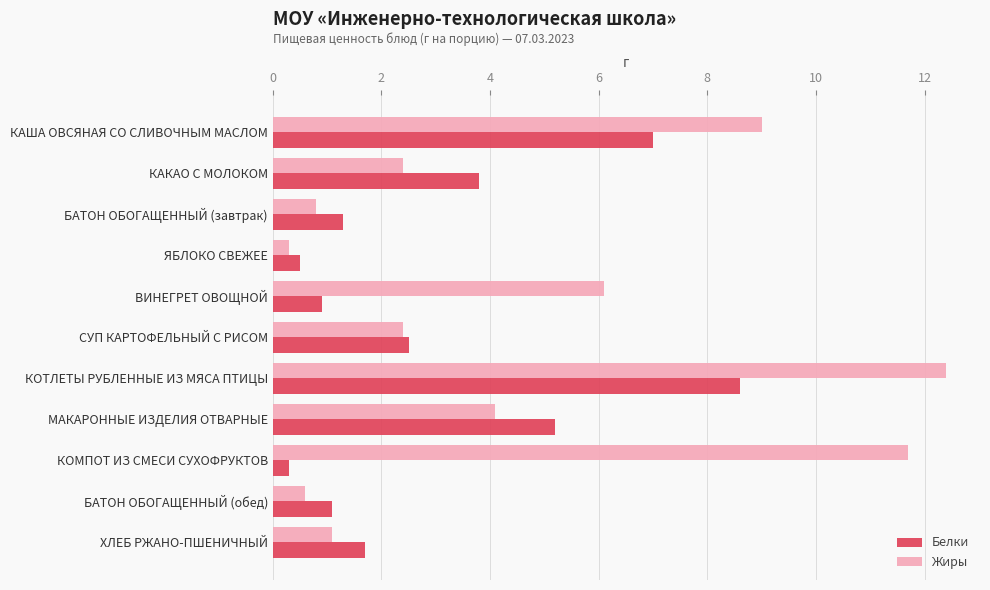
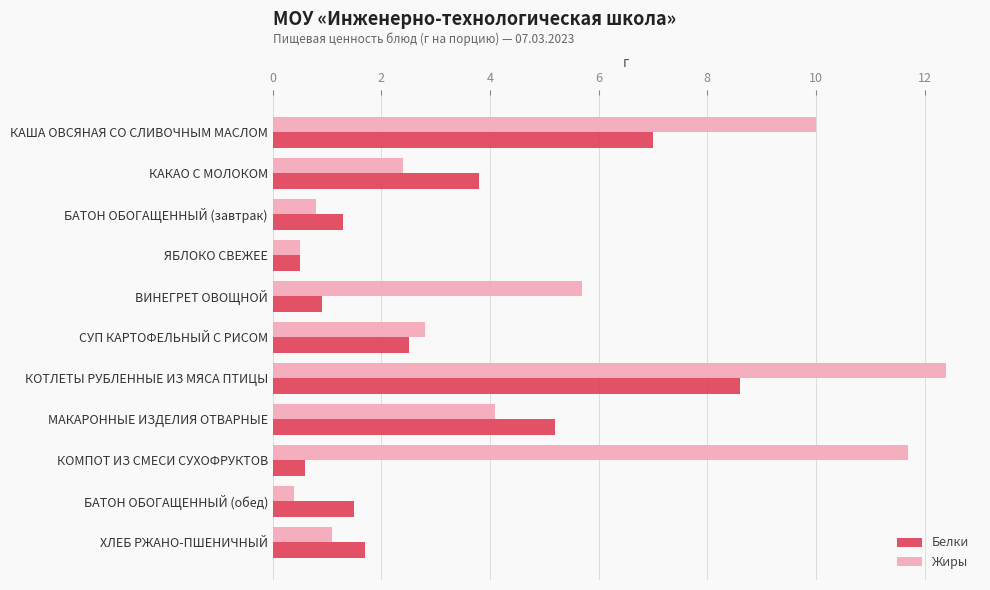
Жиры, КАША ОВСЯНАЯ СО СЛИВОЧНЫМ МАСЛОМ: 9 -> 10
Жиры, ЯБЛОКО СВЕЖЕЕ: 0.3 -> 0.5
Жиры, ВИНЕГРЕТ ОВОЩНОЙ: 6.1 -> 5.7
Жиры, СУП КАРТОФЕЛЬНЫЙ С РИСОМ: 2.4 -> 2.8
Белки, КОМПОТ ИЗ СМЕСИ СУХОФРУКТОВ: 0.3 -> 0.6
Жиры, БАТОН ОБОГАЩЕННЫЙ (обед): 0.6 -> 0.4
Белки, БАТОН ОБОГАЩЕННЫЙ (обед): 1.1 -> 1.5
